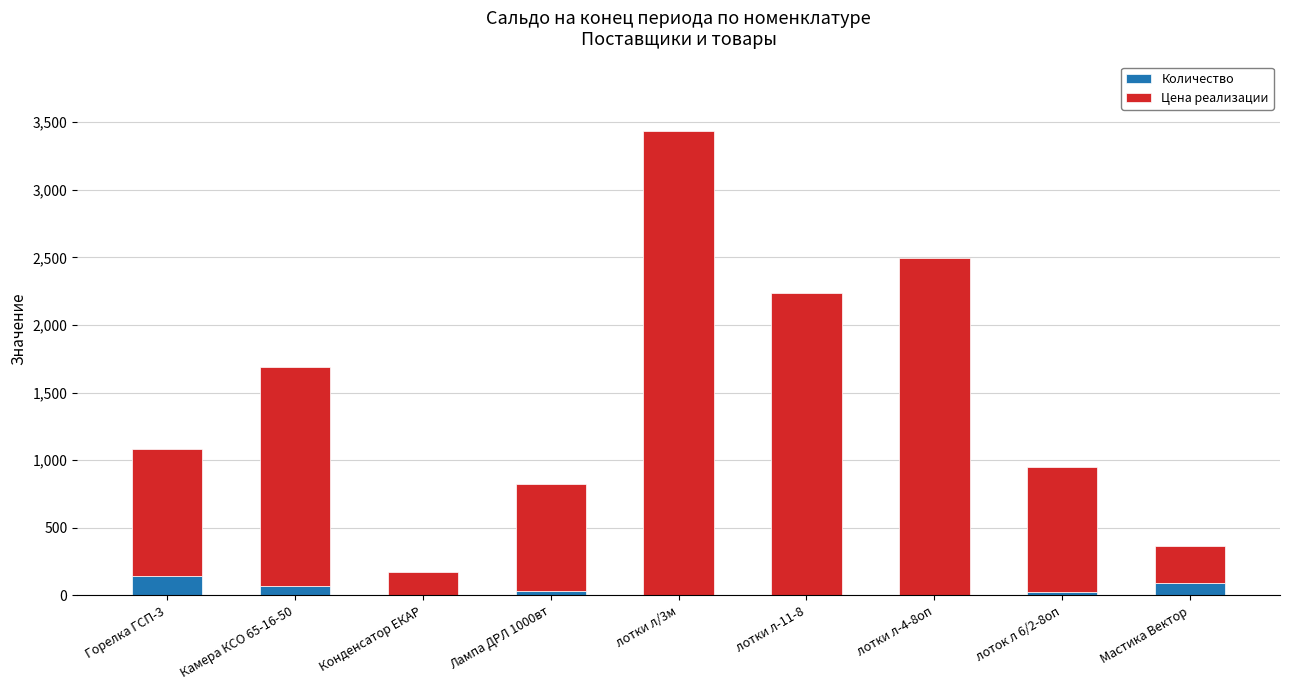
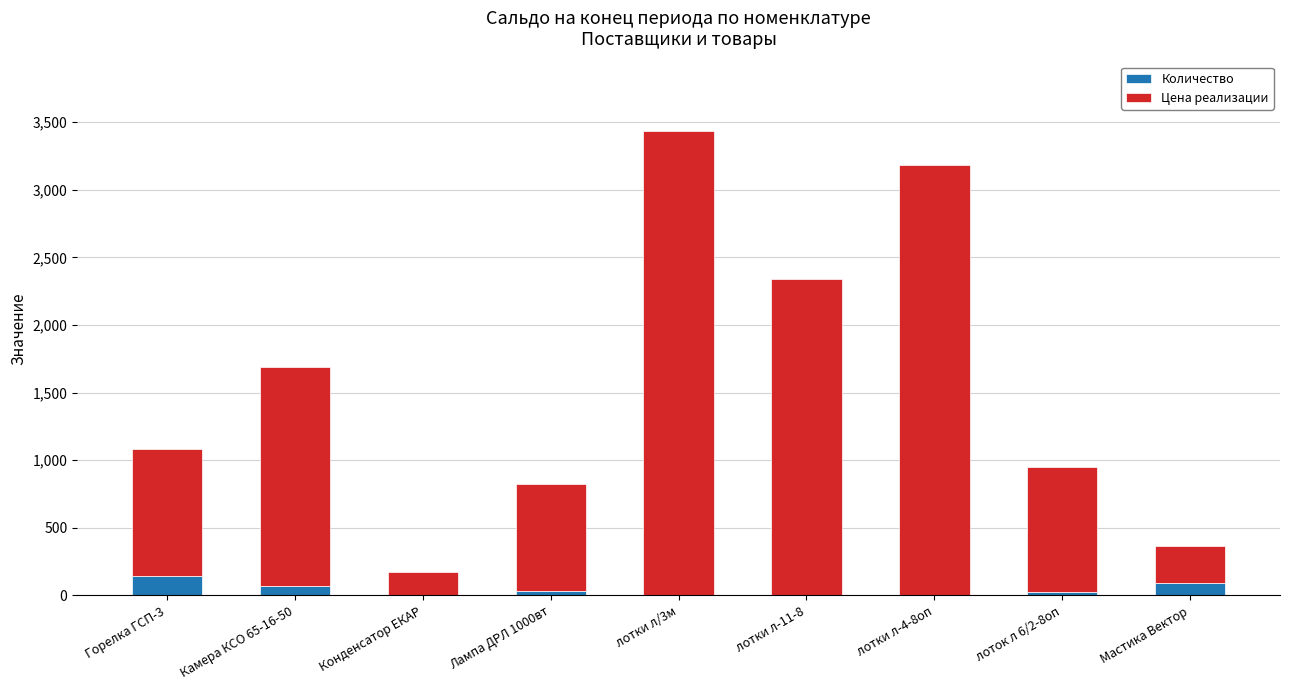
Цена реализации, лотки л-11-8: 2,230 -> 2,340
Цена реализации, лотки л-4-8оп: 2,490 -> 3,180
